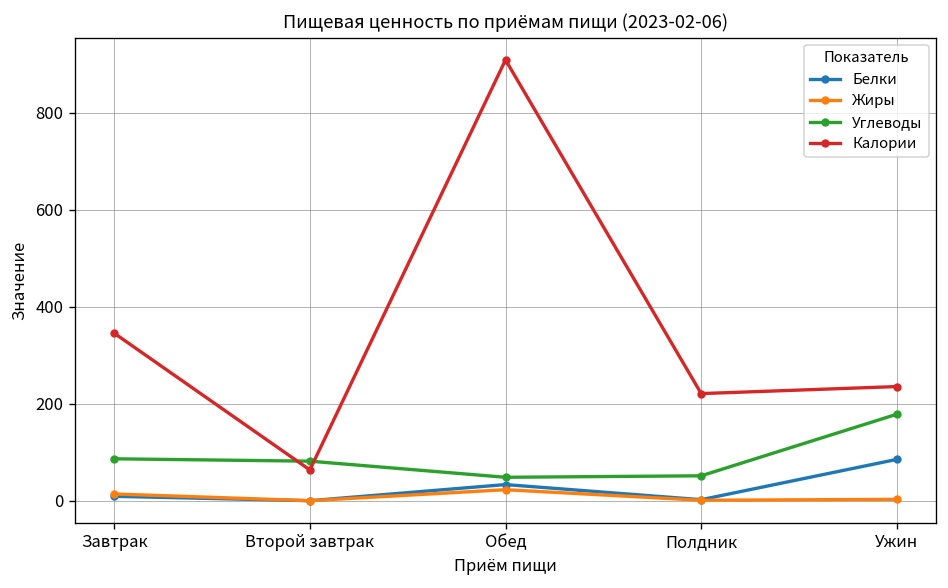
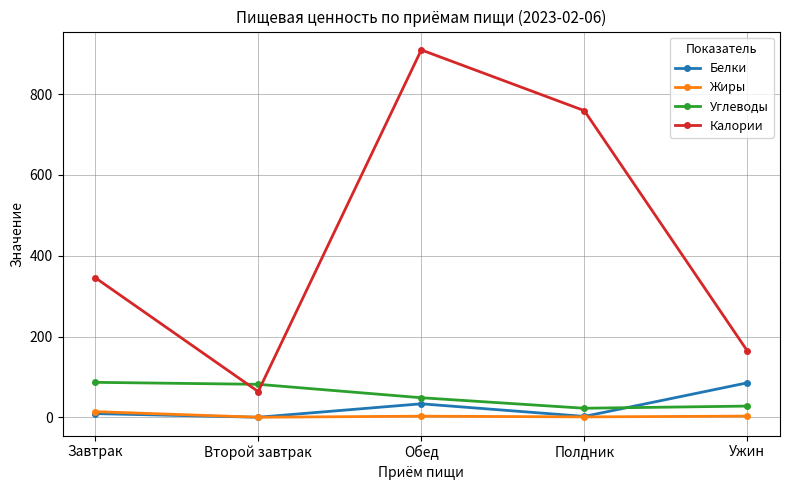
Жиры, Обед: 20 -> 0
Углеводы, Полдник: 50 -> 20
Калории, Полдник: 220 -> 760
Углеводы, Ужин: 180 -> 30
Калории, Ужин: 240 -> 160
